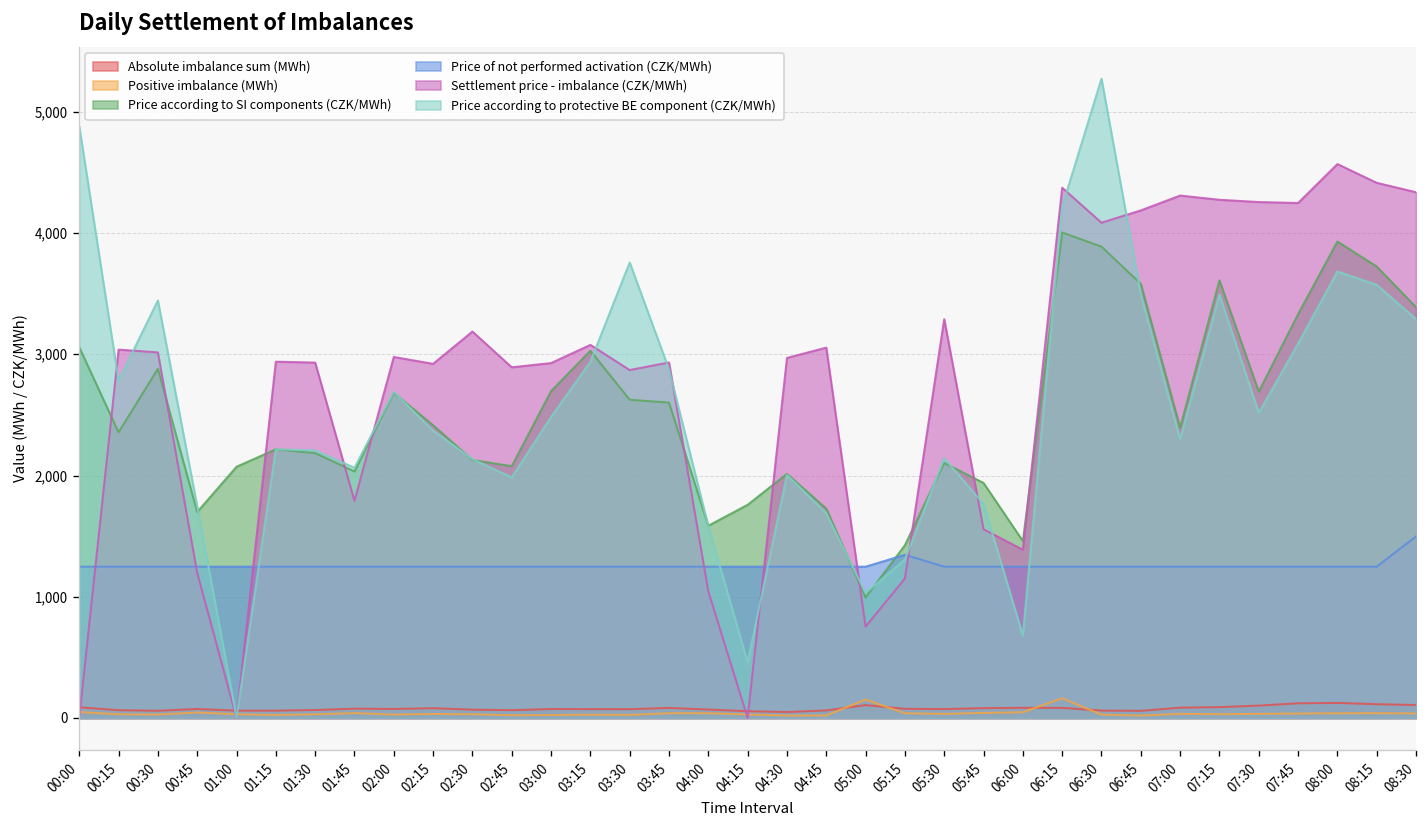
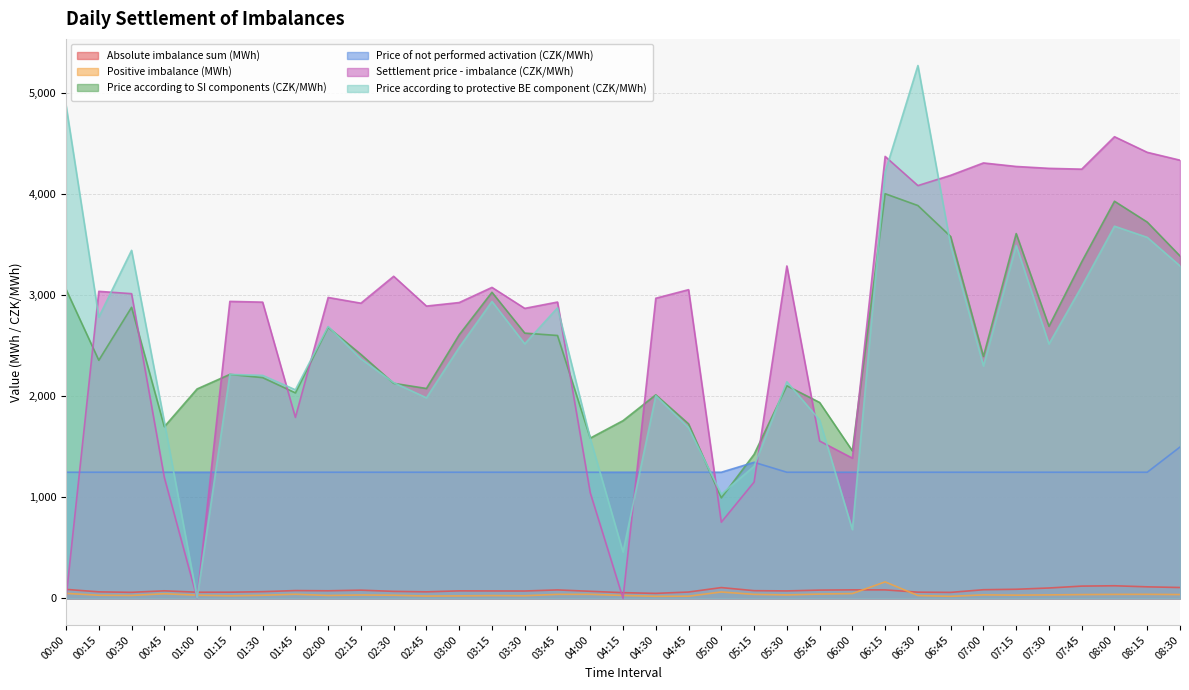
Price according to SI components (CZK/MWh), 03:00: 2,700 -> 2,610
Price according to protective BE component (CZK/MWh), 03:30: 3,760 -> 2,520
Positive imbalance (MWh), 05:00: 150 -> 60
